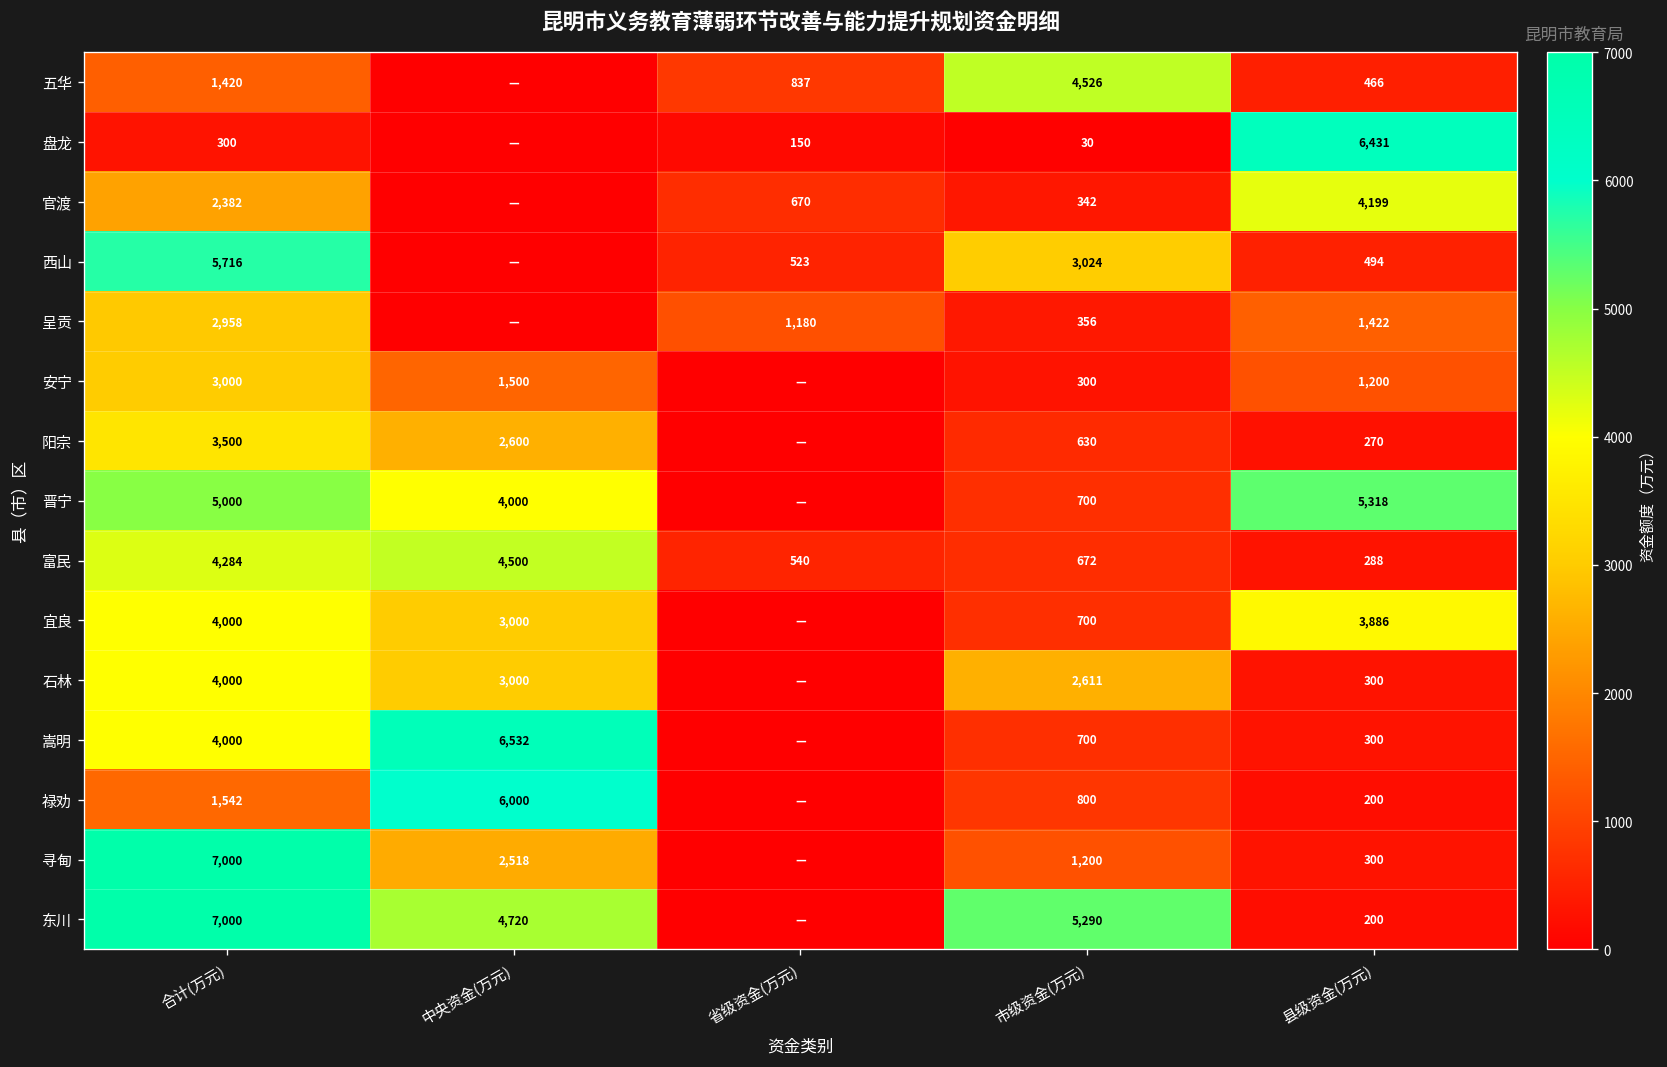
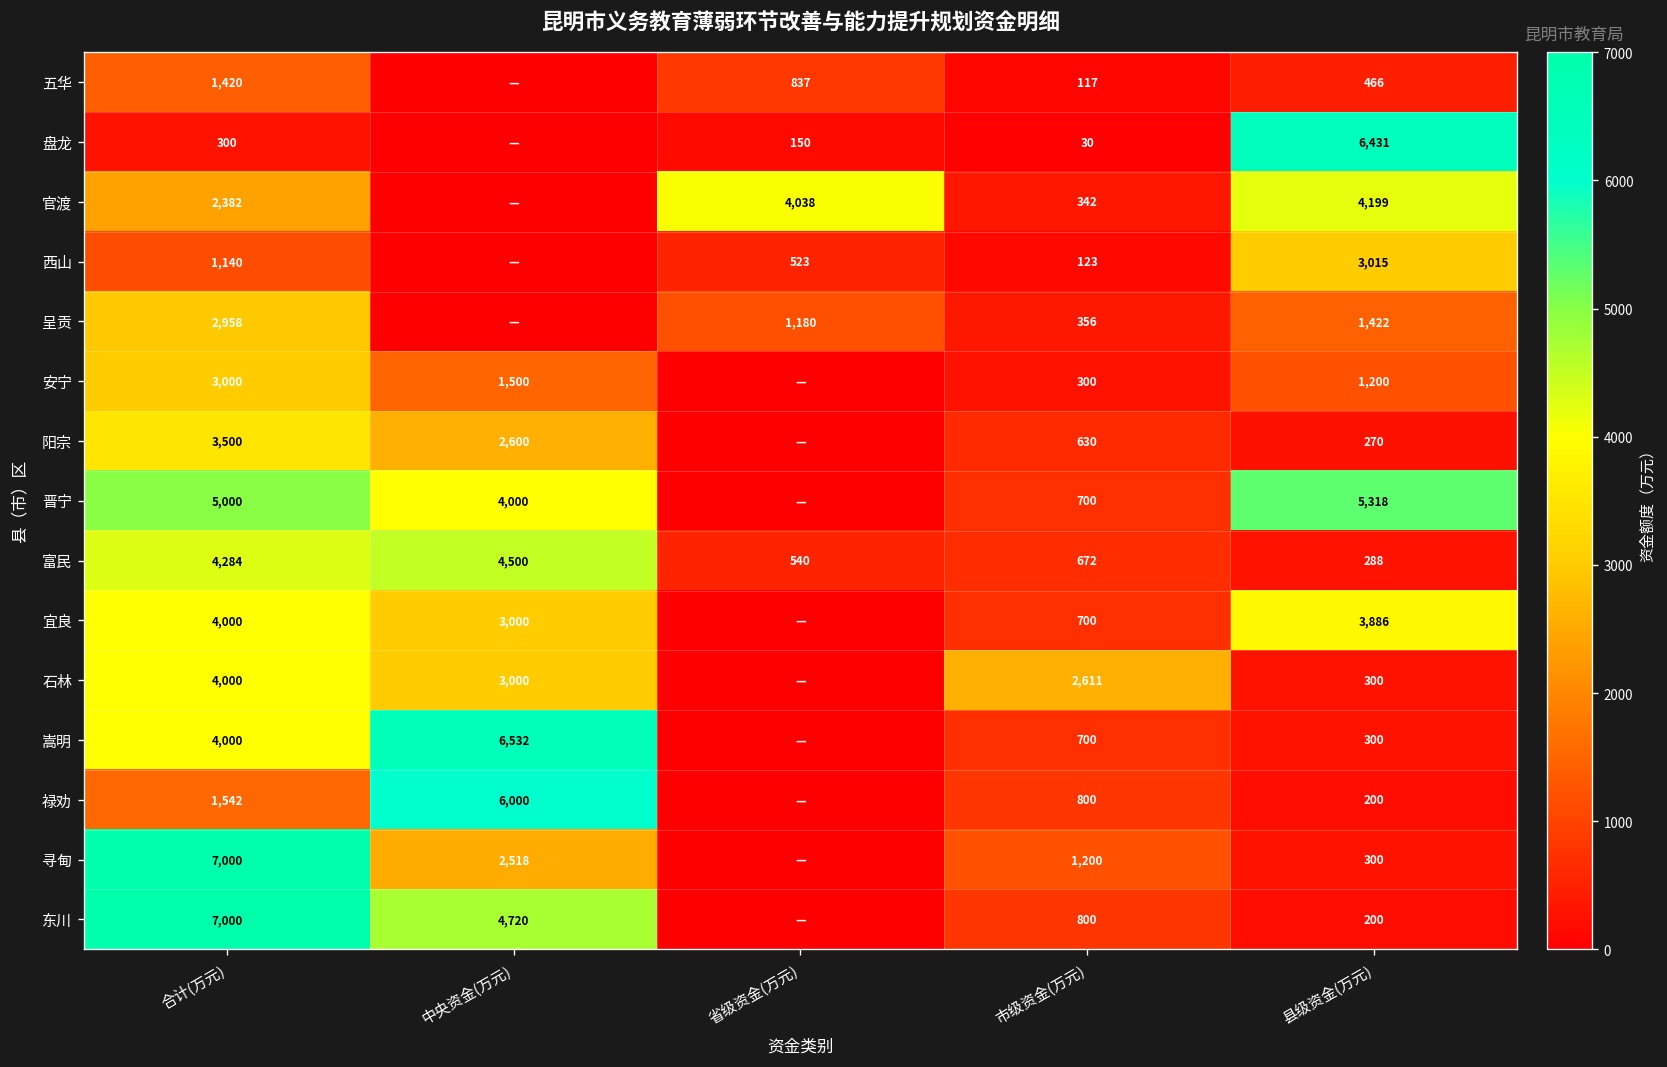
五华, 市级资金(万元): 4,526 -> 117
官渡, 省级资金(万元): 670 -> 4,038
西山, 合计(万元): 5,716 -> 1,140
西山, 市级资金(万元): 3,024 -> 123
西山, 县级资金(万元): 494 -> 3,015
东川, 市级资金(万元): 5,290 -> 800
